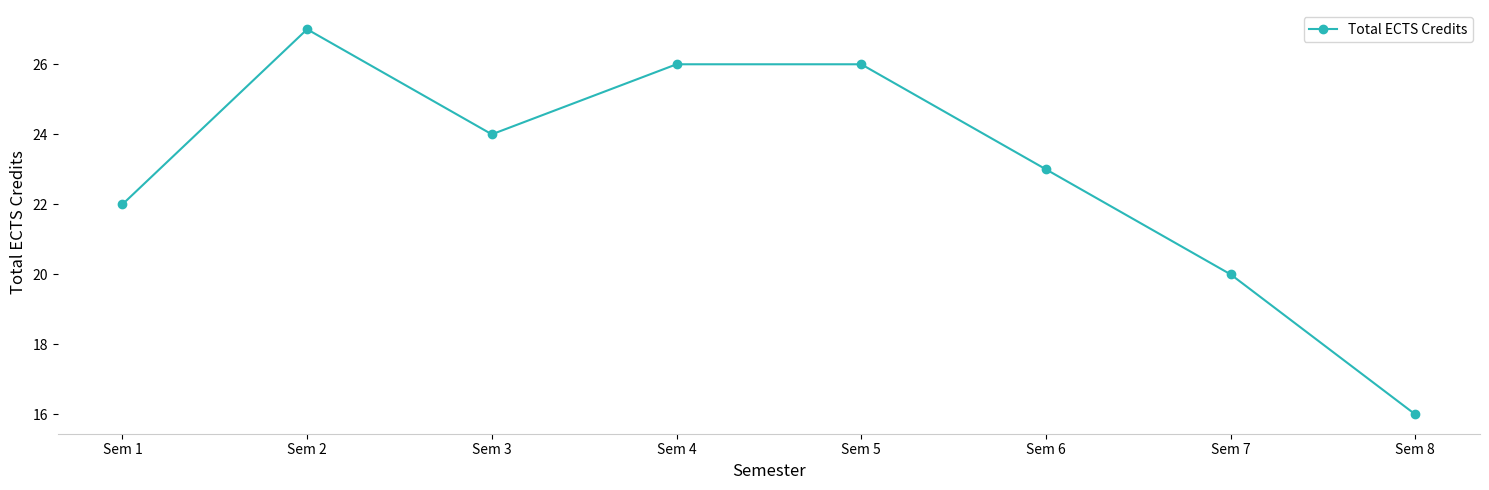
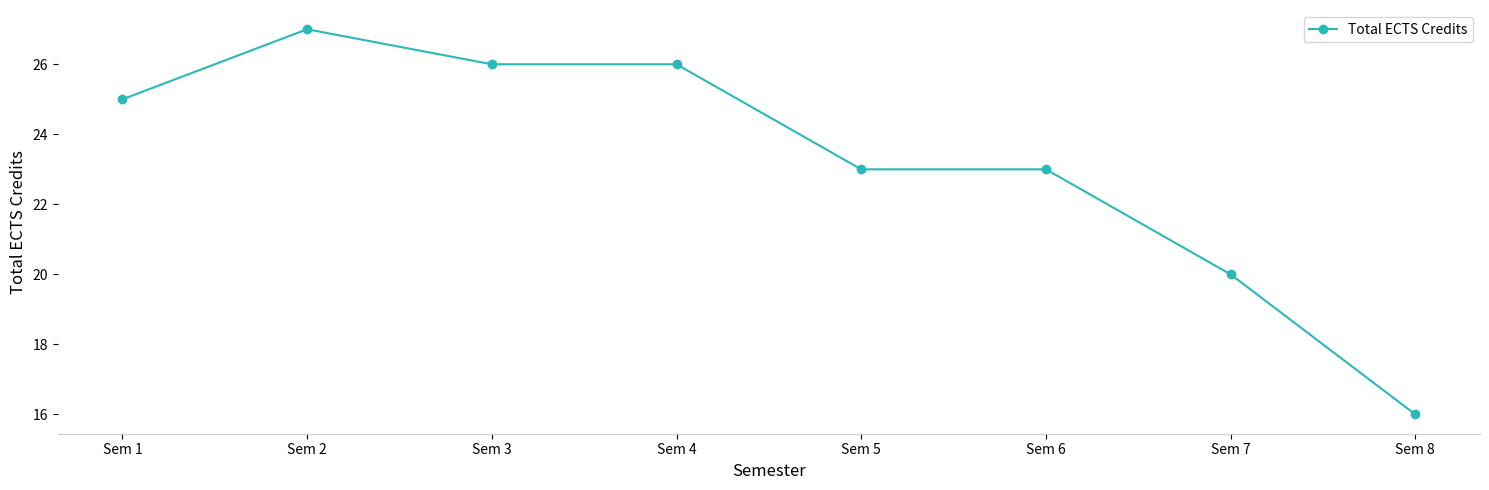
Sem 1: 22 -> 25
Sem 3: 24 -> 26
Sem 5: 26 -> 23
